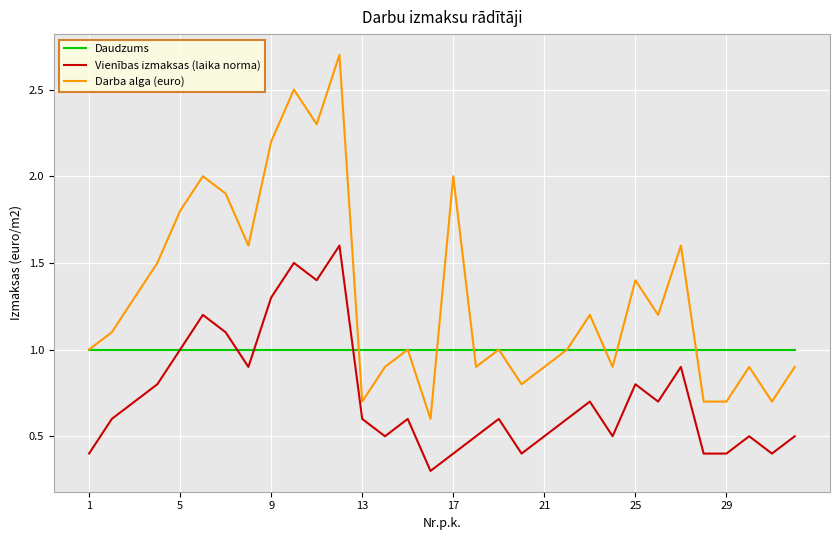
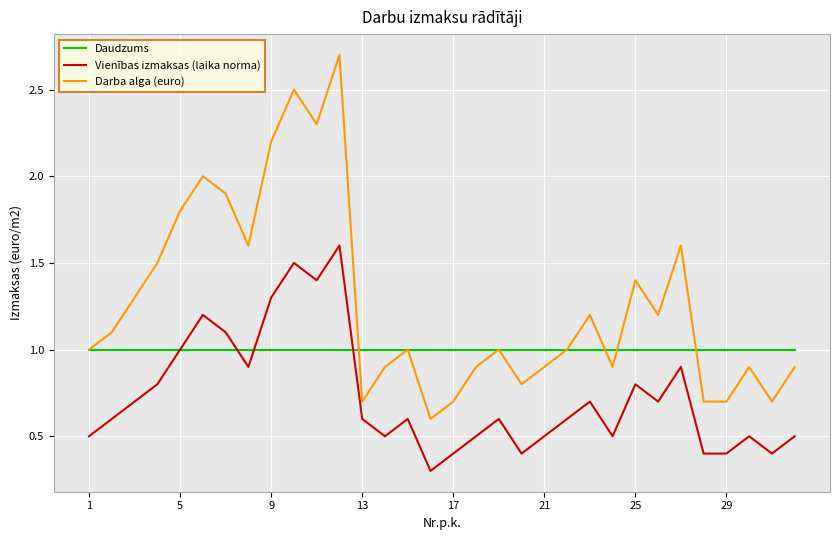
Vienības izmaksas (laika norma), 1: 0.4 -> 0.5
Darba alga (euro), 17: 2.0 -> 0.7
